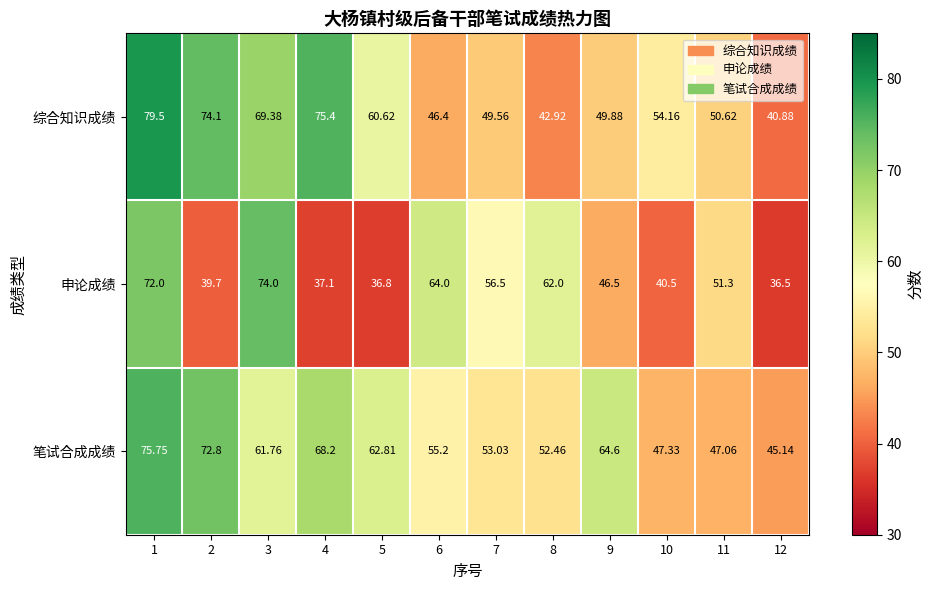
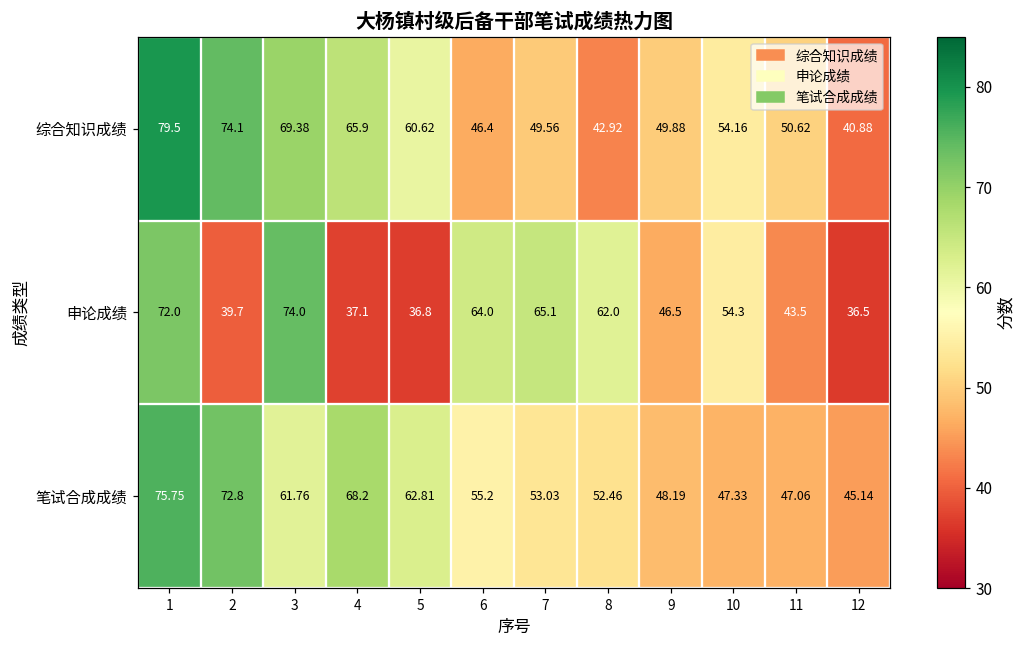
综合知识成绩, 4: 75.4 -> 65.9
申论成绩, 7: 56.5 -> 65.1
申论成绩, 10: 40.5 -> 54.3
申论成绩, 11: 51.3 -> 43.5
笔试合成成绩, 9: 64.6 -> 48.19
